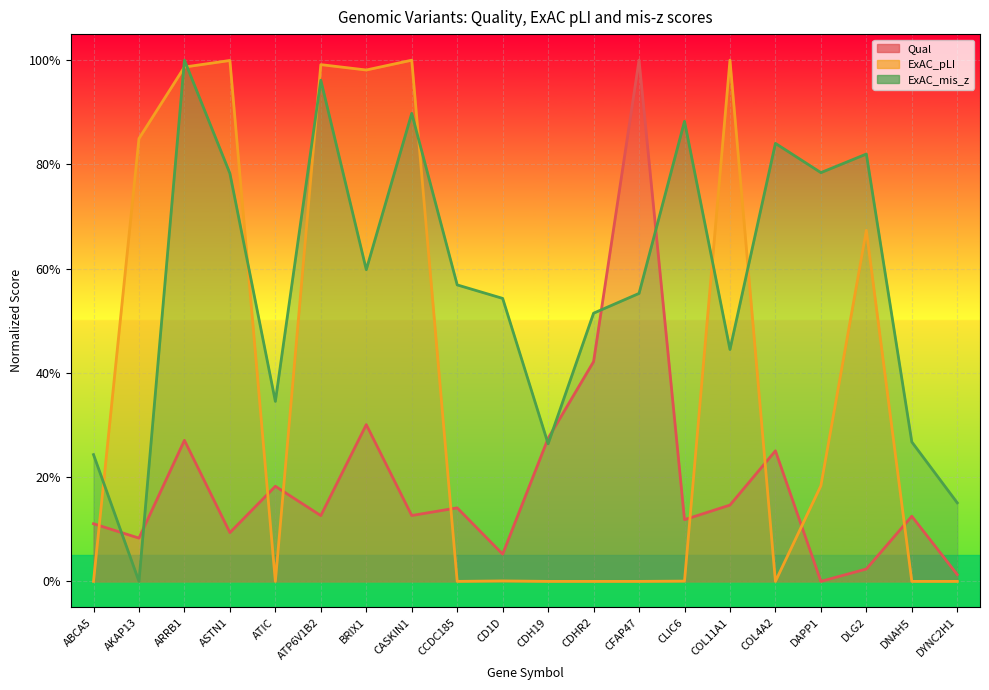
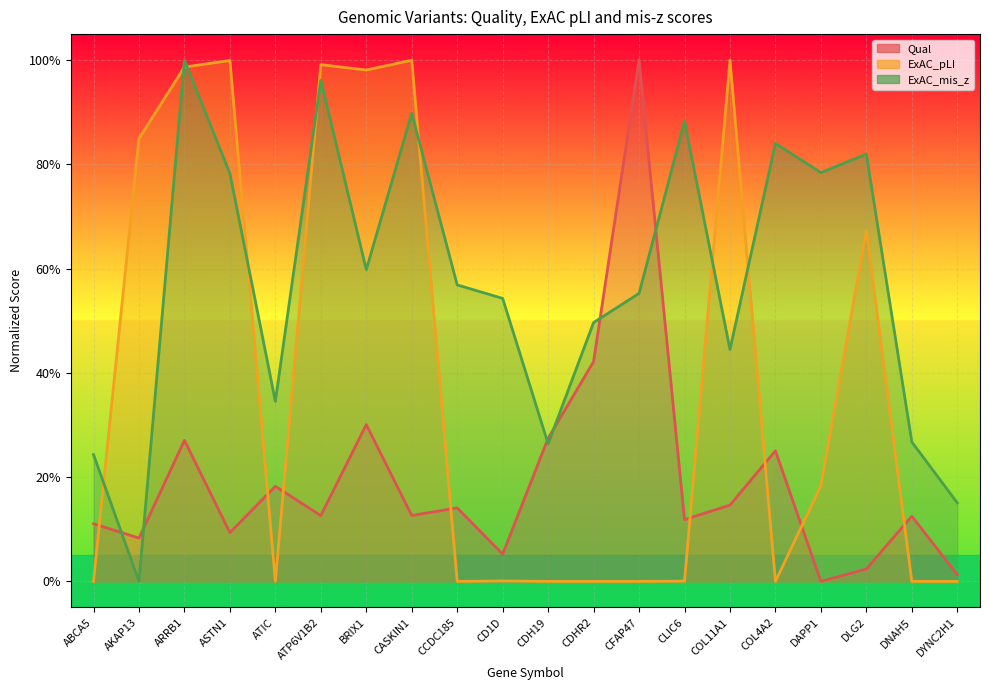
ExAC_mis_z, CDHR2: 51% -> 50%
